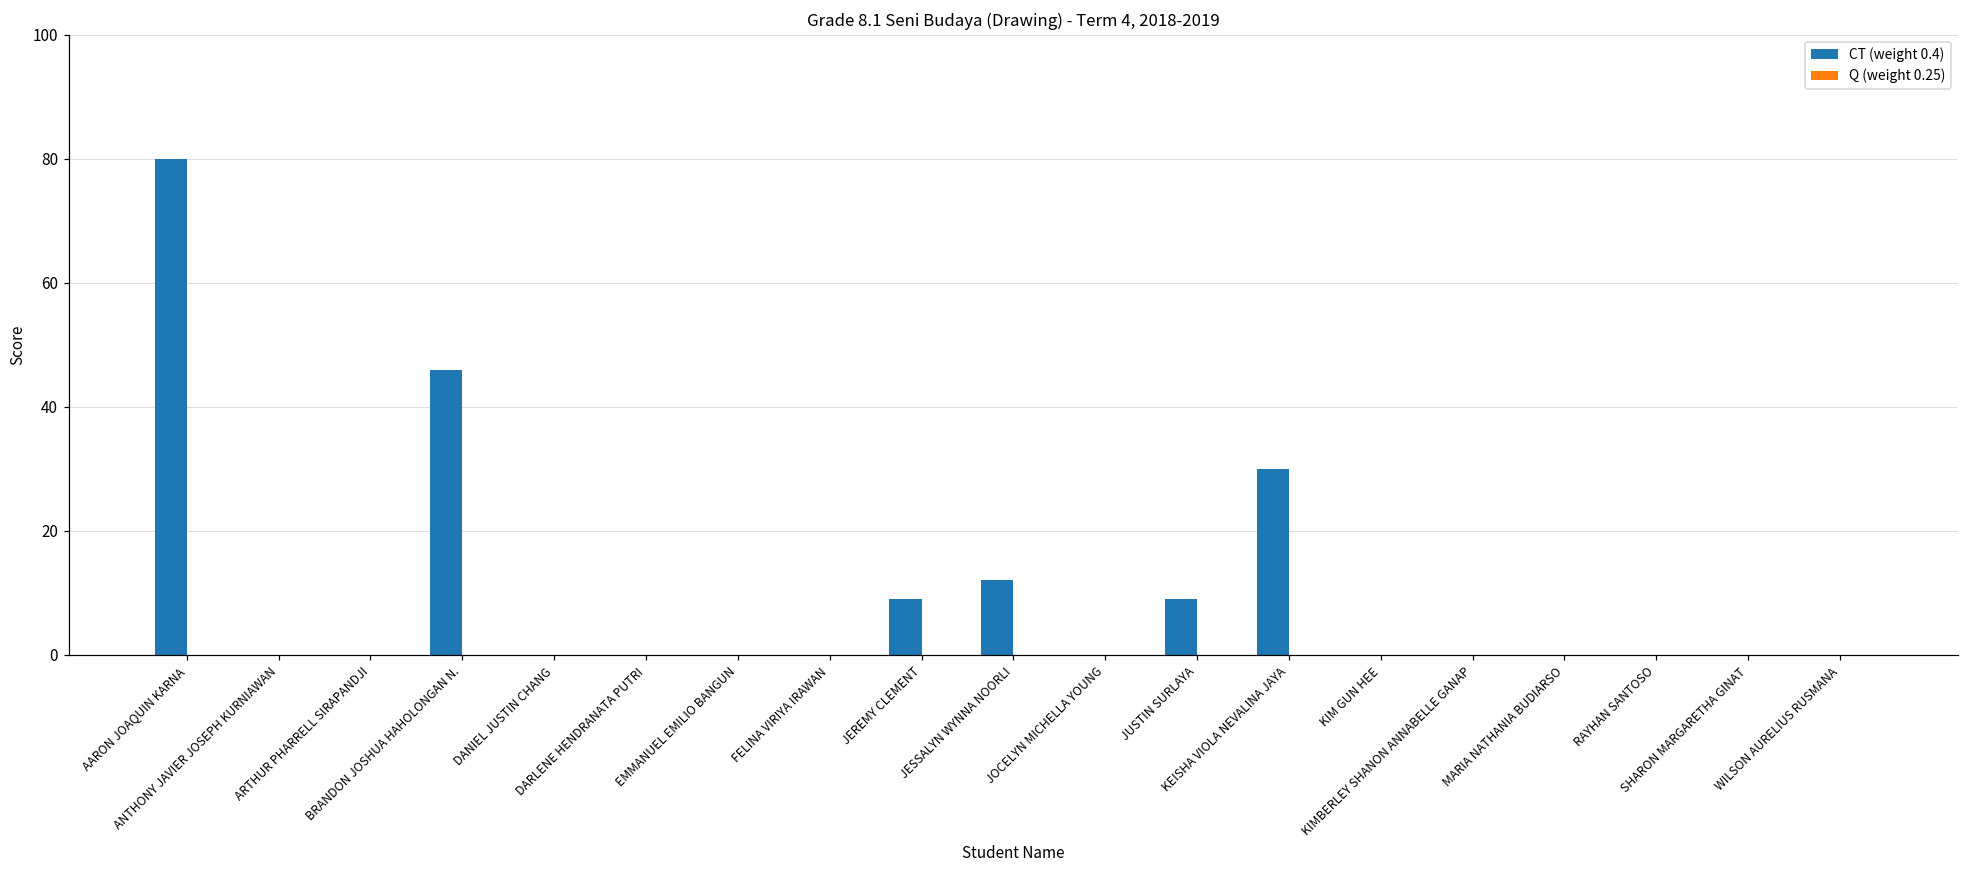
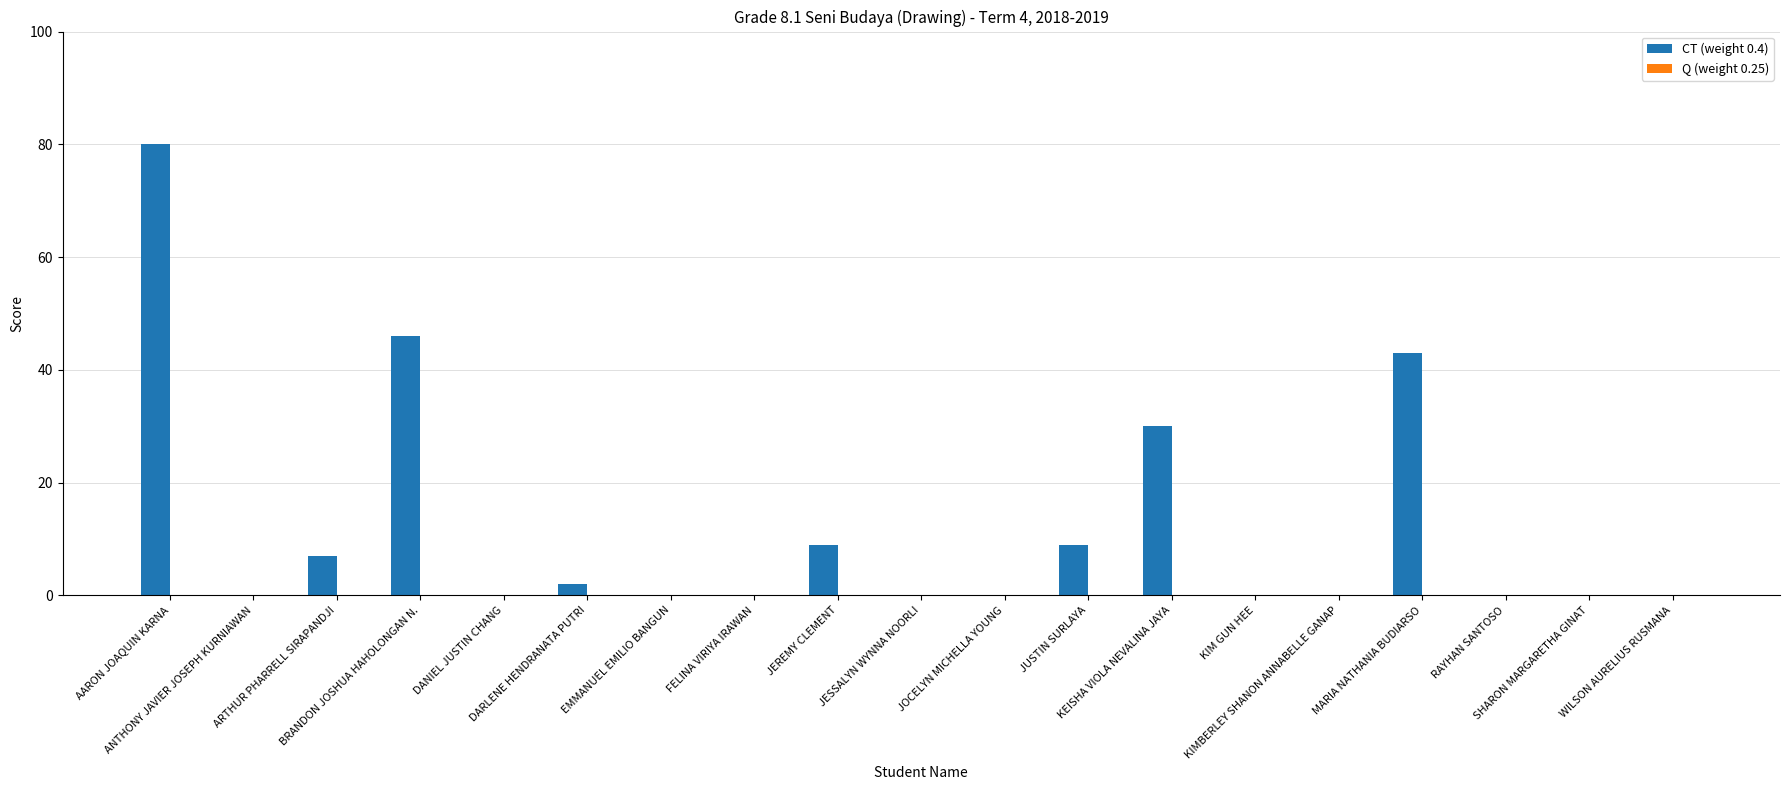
CT (weight 0.4), ARTHUR PHARRELL SIRAPANDJI: 0 -> 7
CT (weight 0.4), DARLENE HENDRANATA PUTRI: 0 -> 2
CT (weight 0.4), JESSALYN WYNNA NOORLI: 12 -> 0
CT (weight 0.4), MARIA NATHANIA BUDIARSO: 0 -> 43
